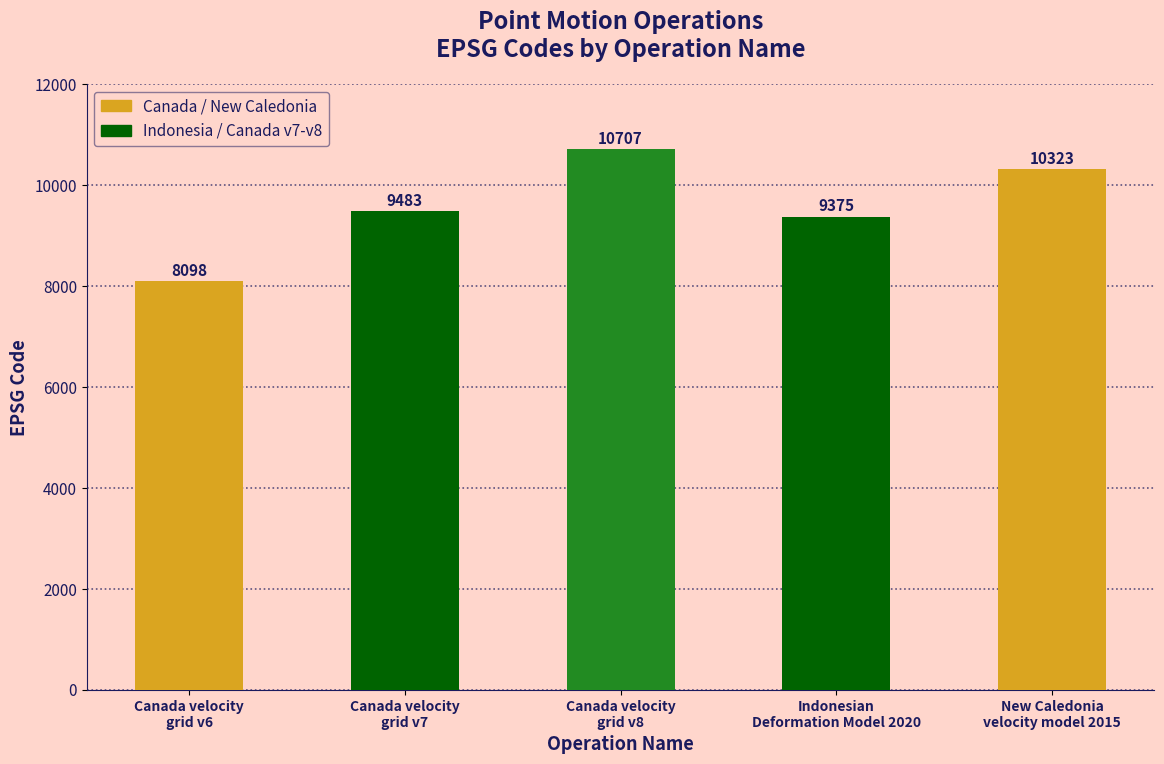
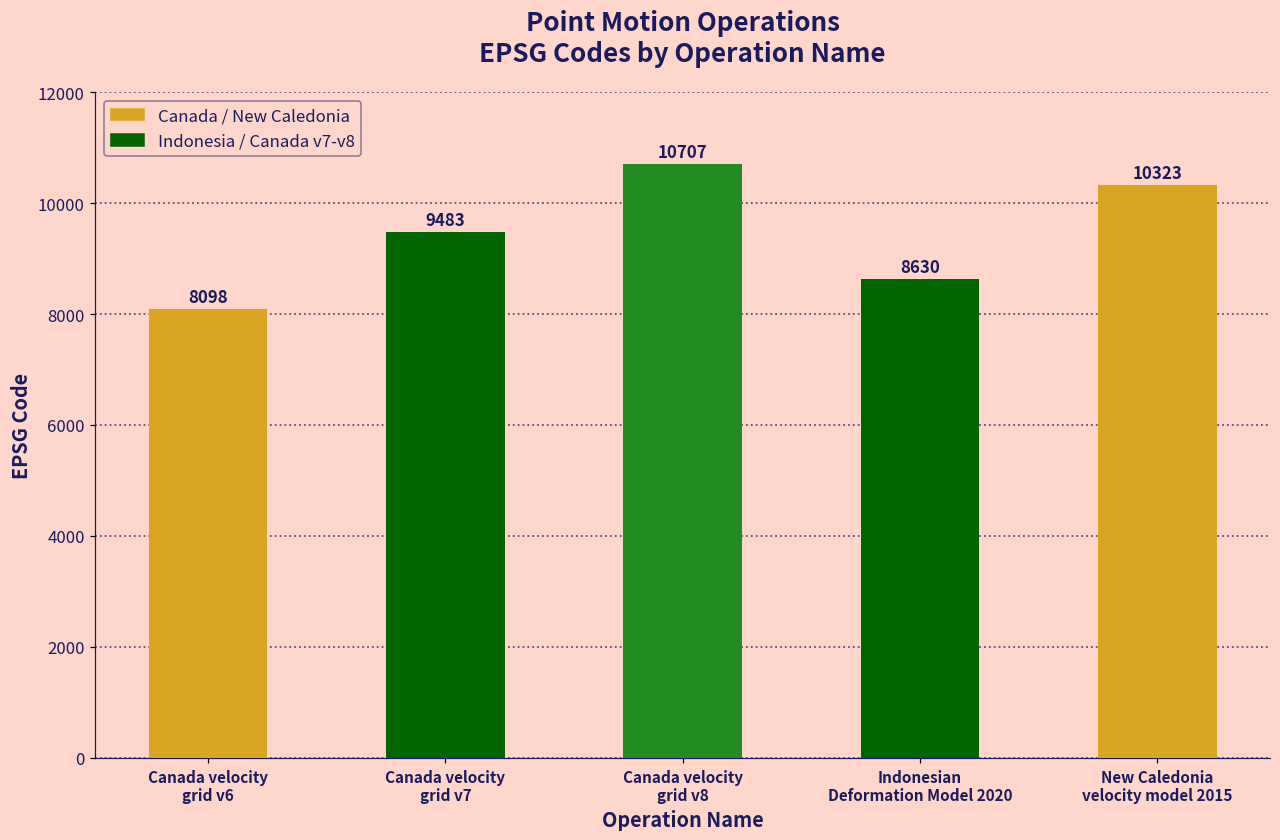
Indonesian Deformation Model 2020: 9375 -> 8630
